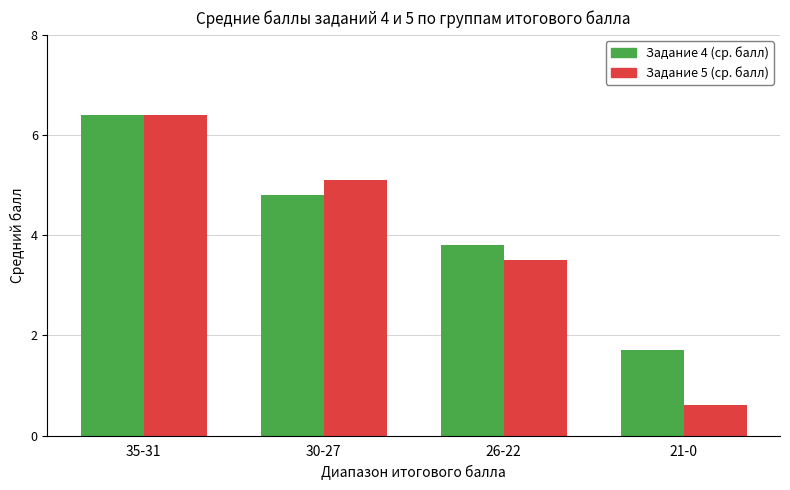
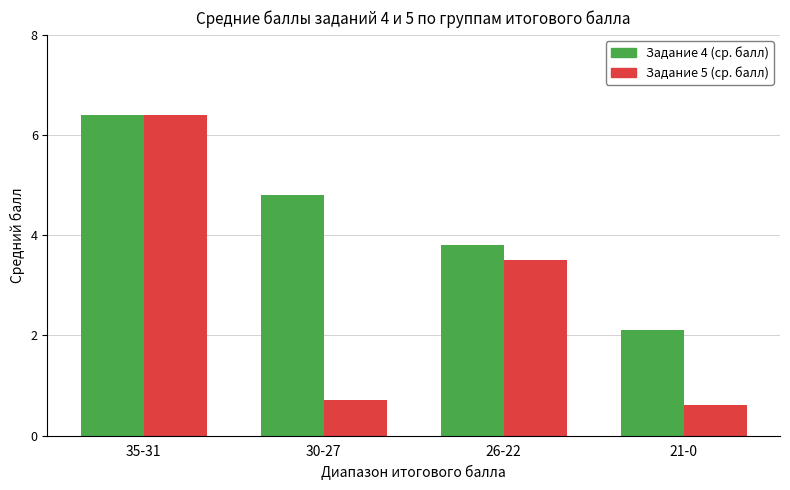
Задание 5 (ср. балл), 30-27: 5.1 -> 0.7
Задание 4 (ср. балл), 21-0: 1.7 -> 2.1
